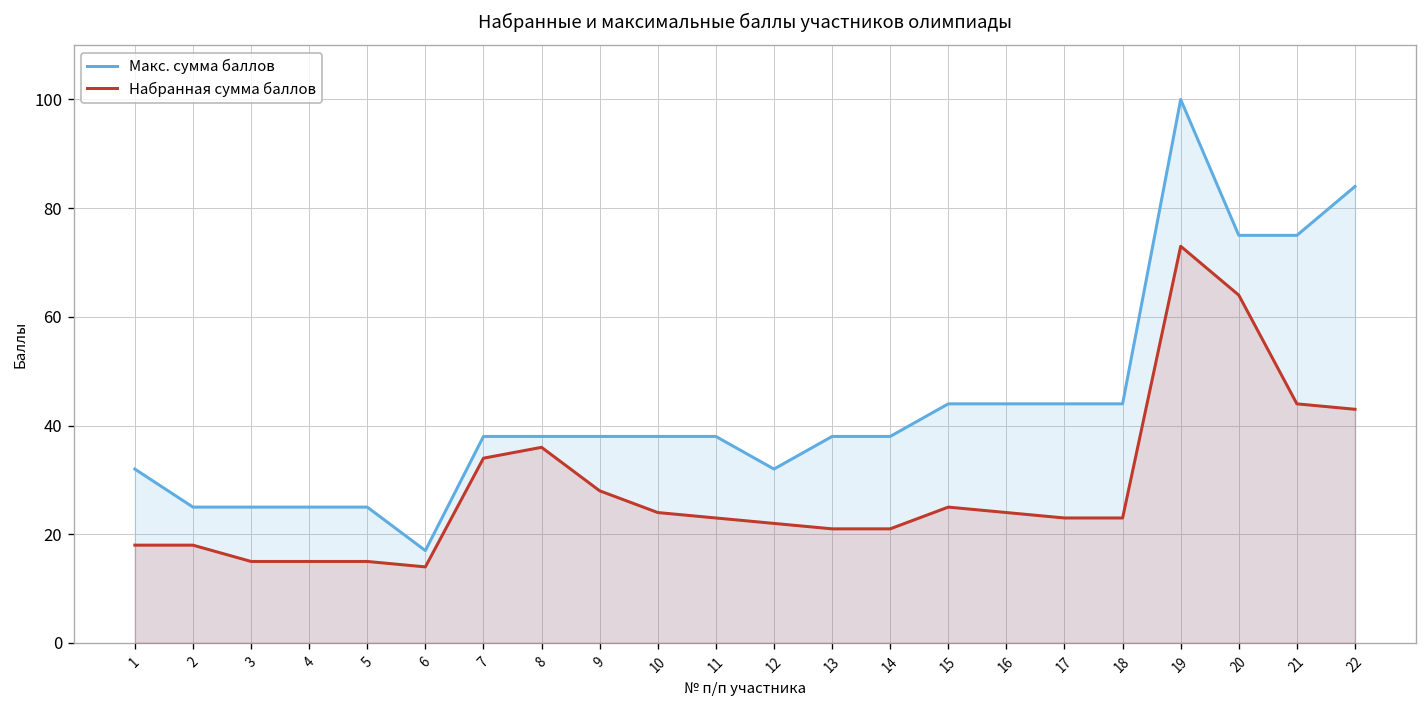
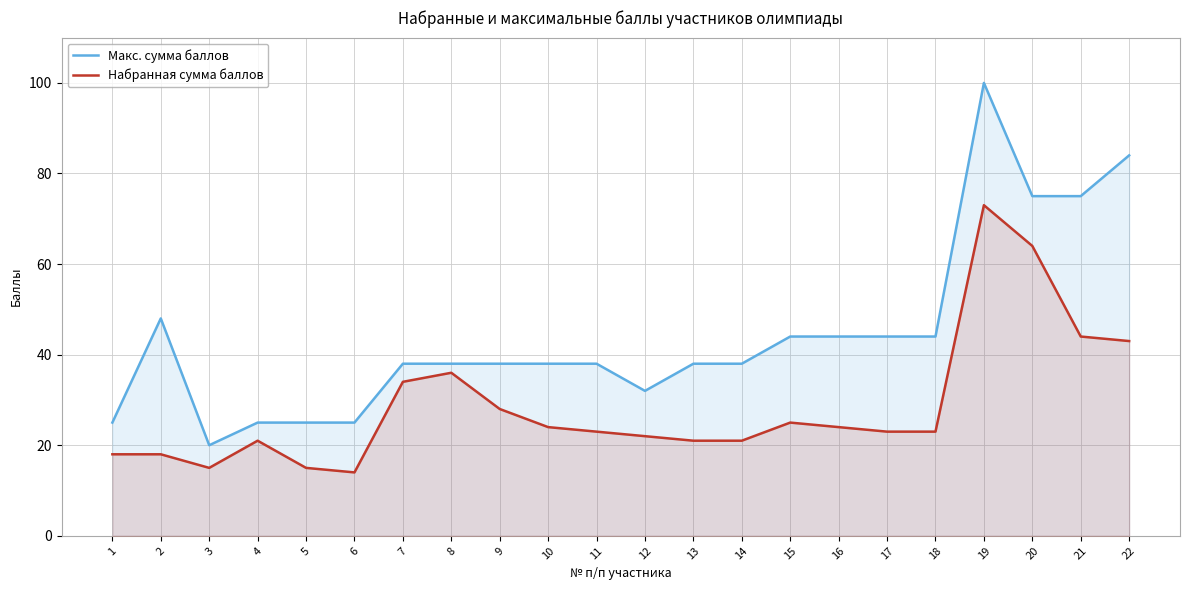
Макс. сумма баллов, 1: 32 -> 25
Макс. сумма баллов, 2: 25 -> 48
Макс. сумма баллов, 3: 25 -> 20
Набранная сумма баллов, 4: 15 -> 21
Макс. сумма баллов, 6: 17 -> 25
